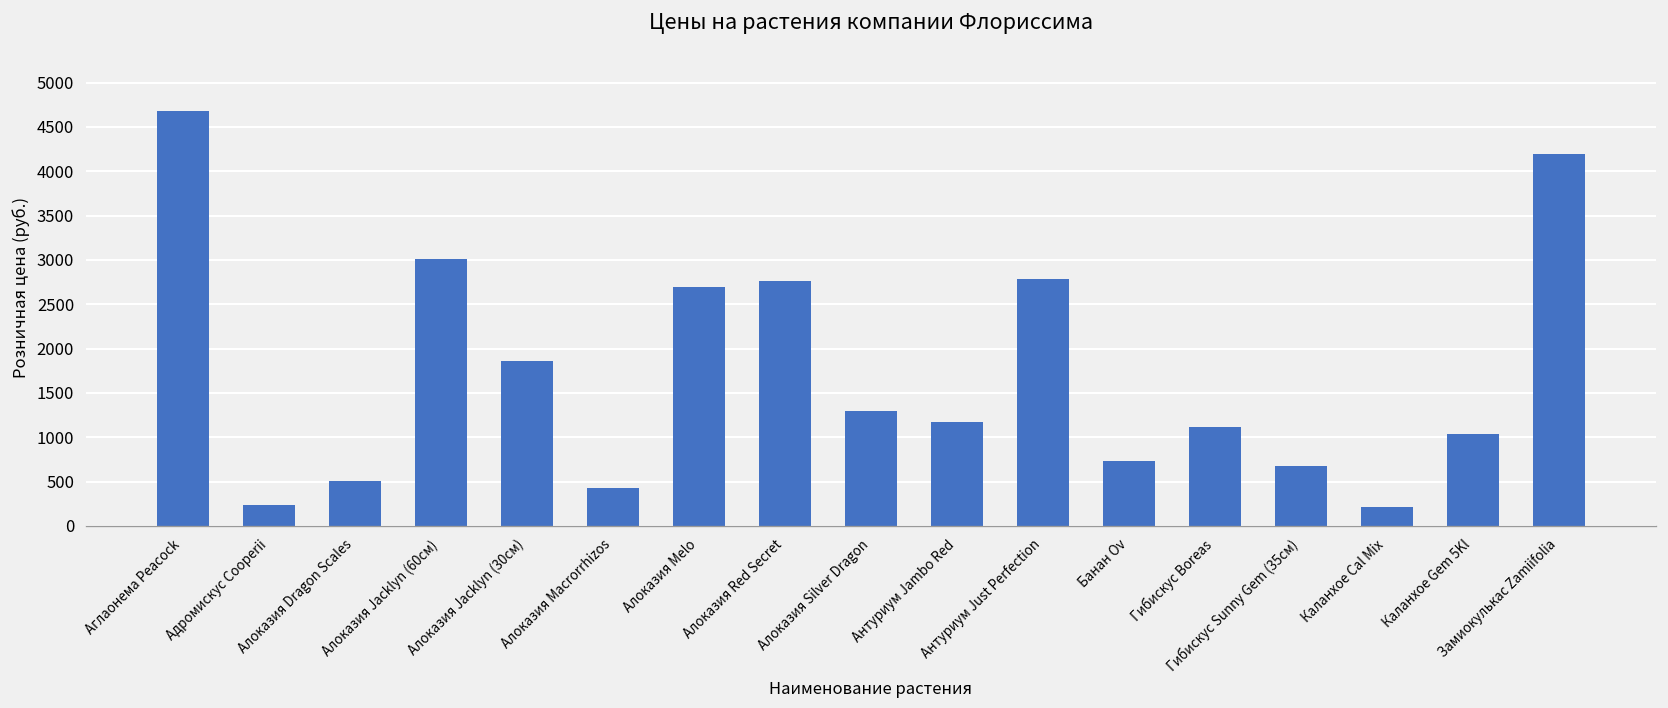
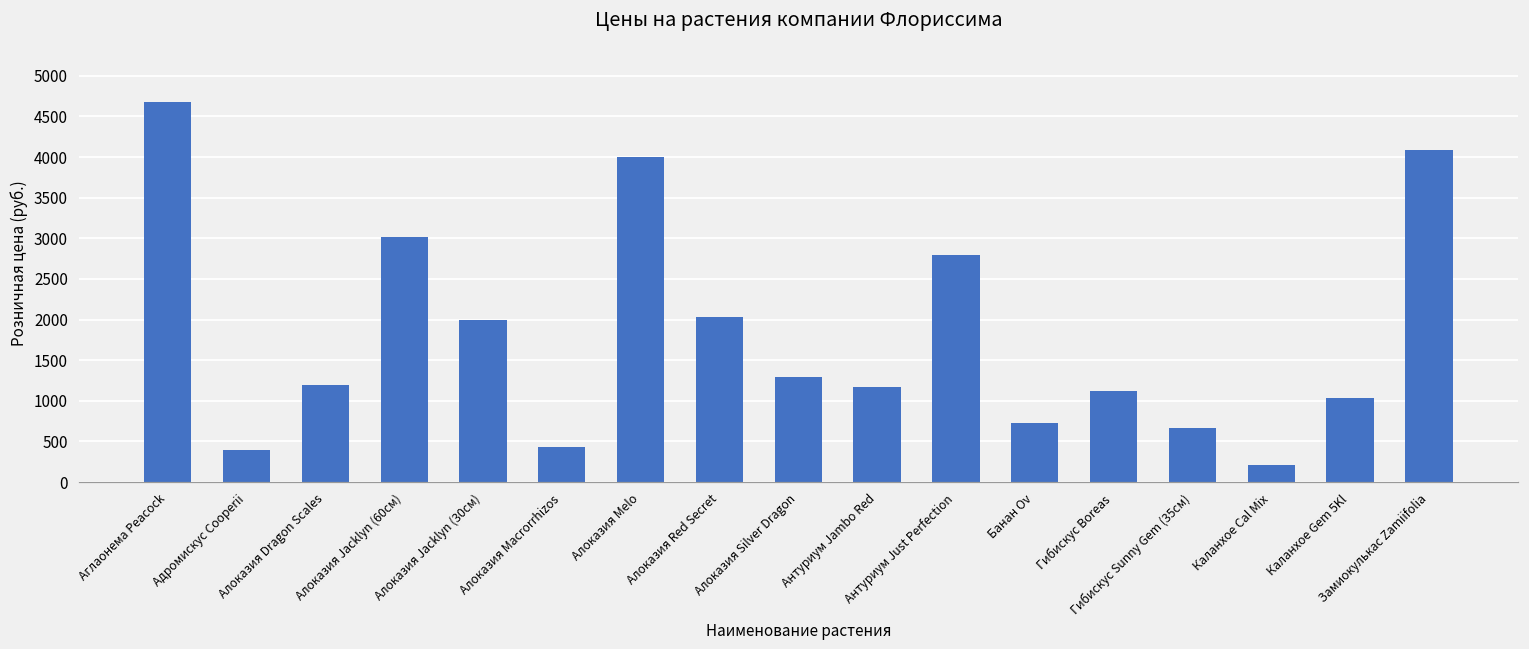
Адромискус Cooperii: 200 -> 400
Алоказия Dragon Scales: 500 -> 1200
Алоказия Jacklyn (30см): 1900 -> 2000
Алоказия Melo: 2700 -> 4000
Алоказия Red Secret: 2800 -> 2000
Замиокулькас Zamiifolia: 4200 -> 4100
